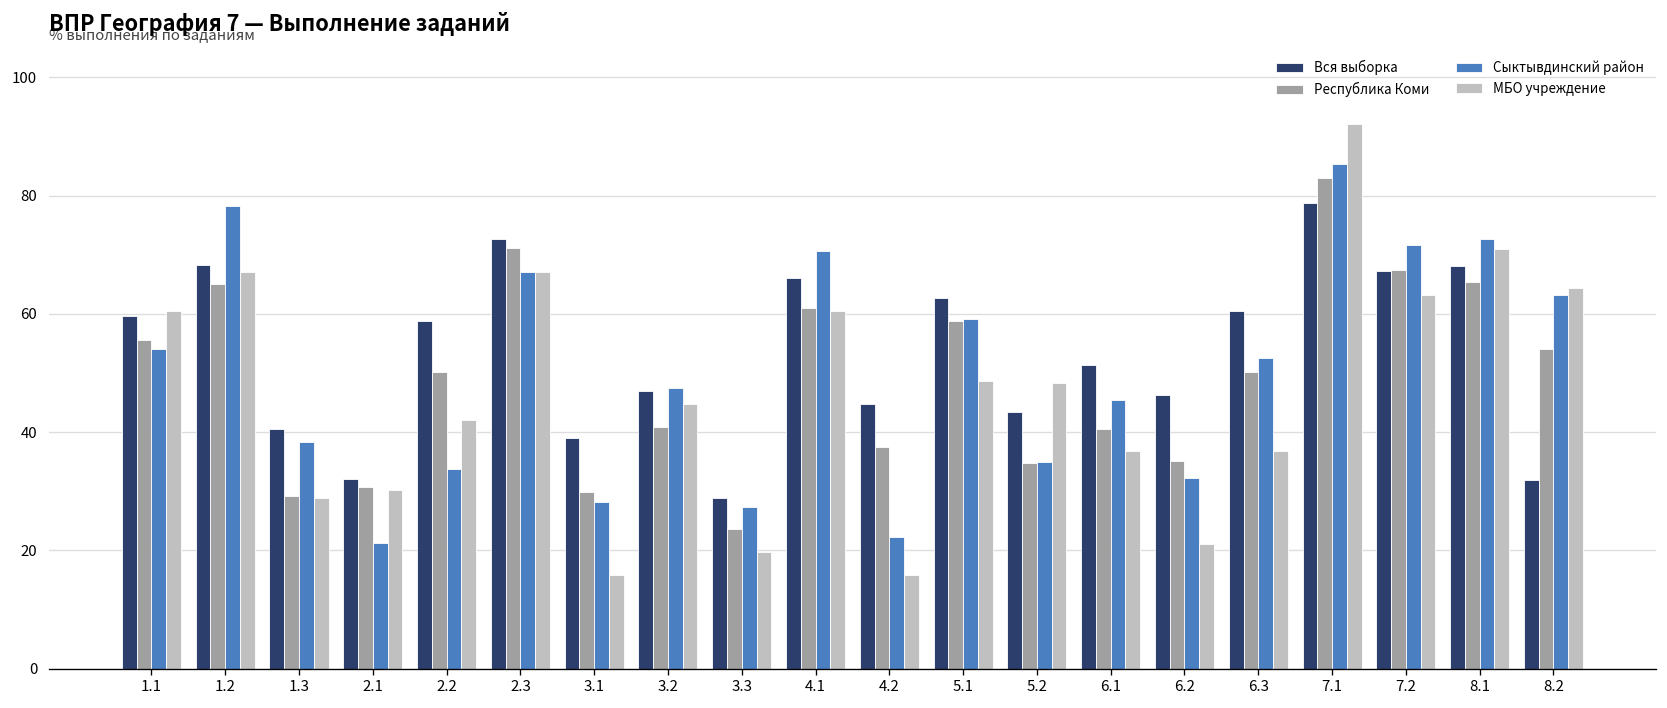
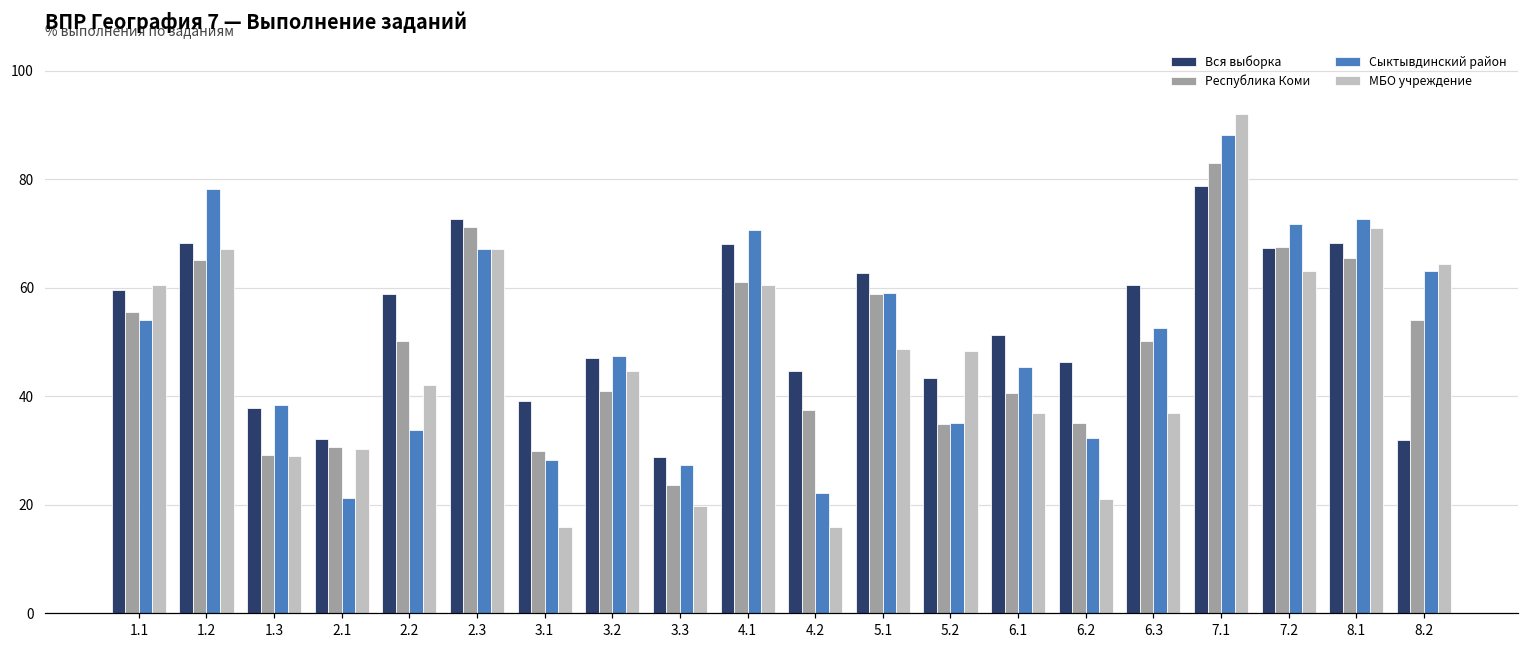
Вся выборка, 1.3: 40 -> 38
Вся выборка, 4.1: 66 -> 68
Сыктывдинский район, 7.1: 85 -> 88
